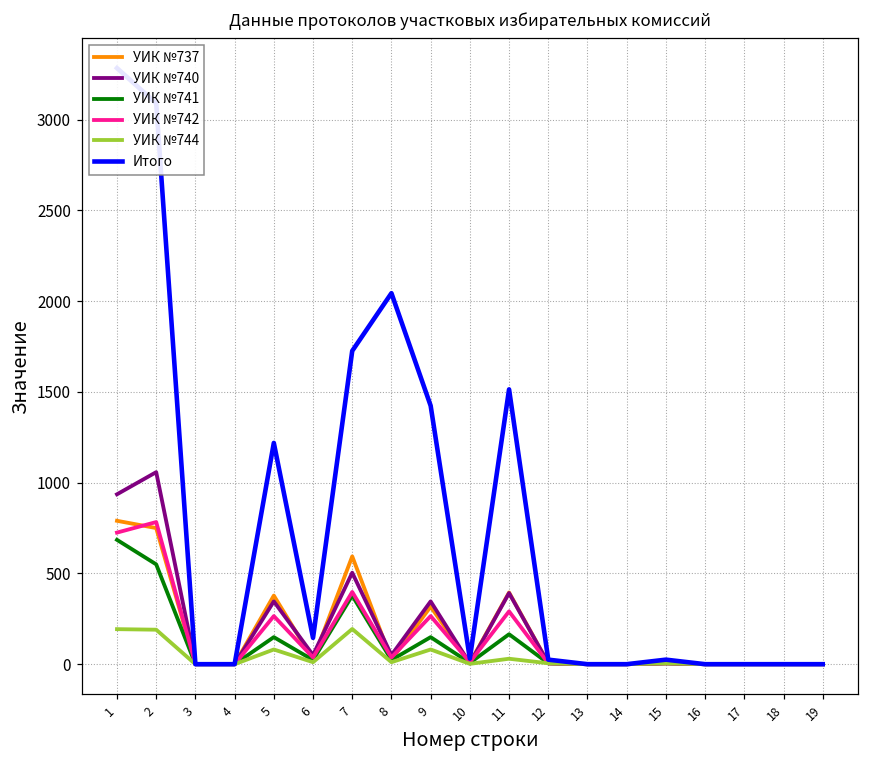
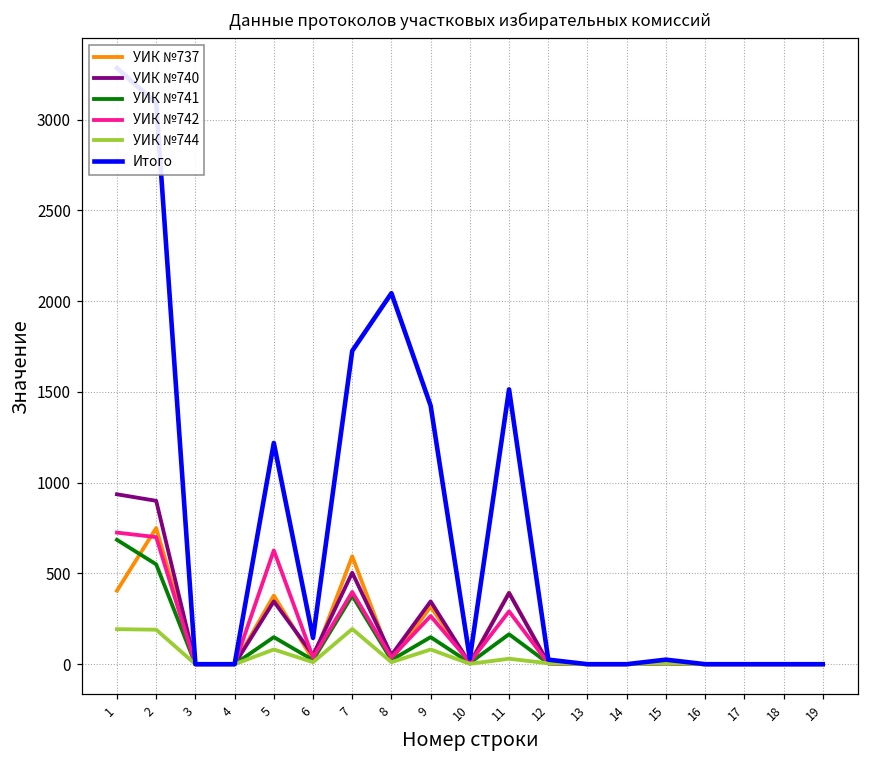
УИК №737, 1: 790 -> 410
УИК №740, 2: 1060 -> 900
УИК №742, 2: 780 -> 700
УИК №742, 5: 270 -> 630
